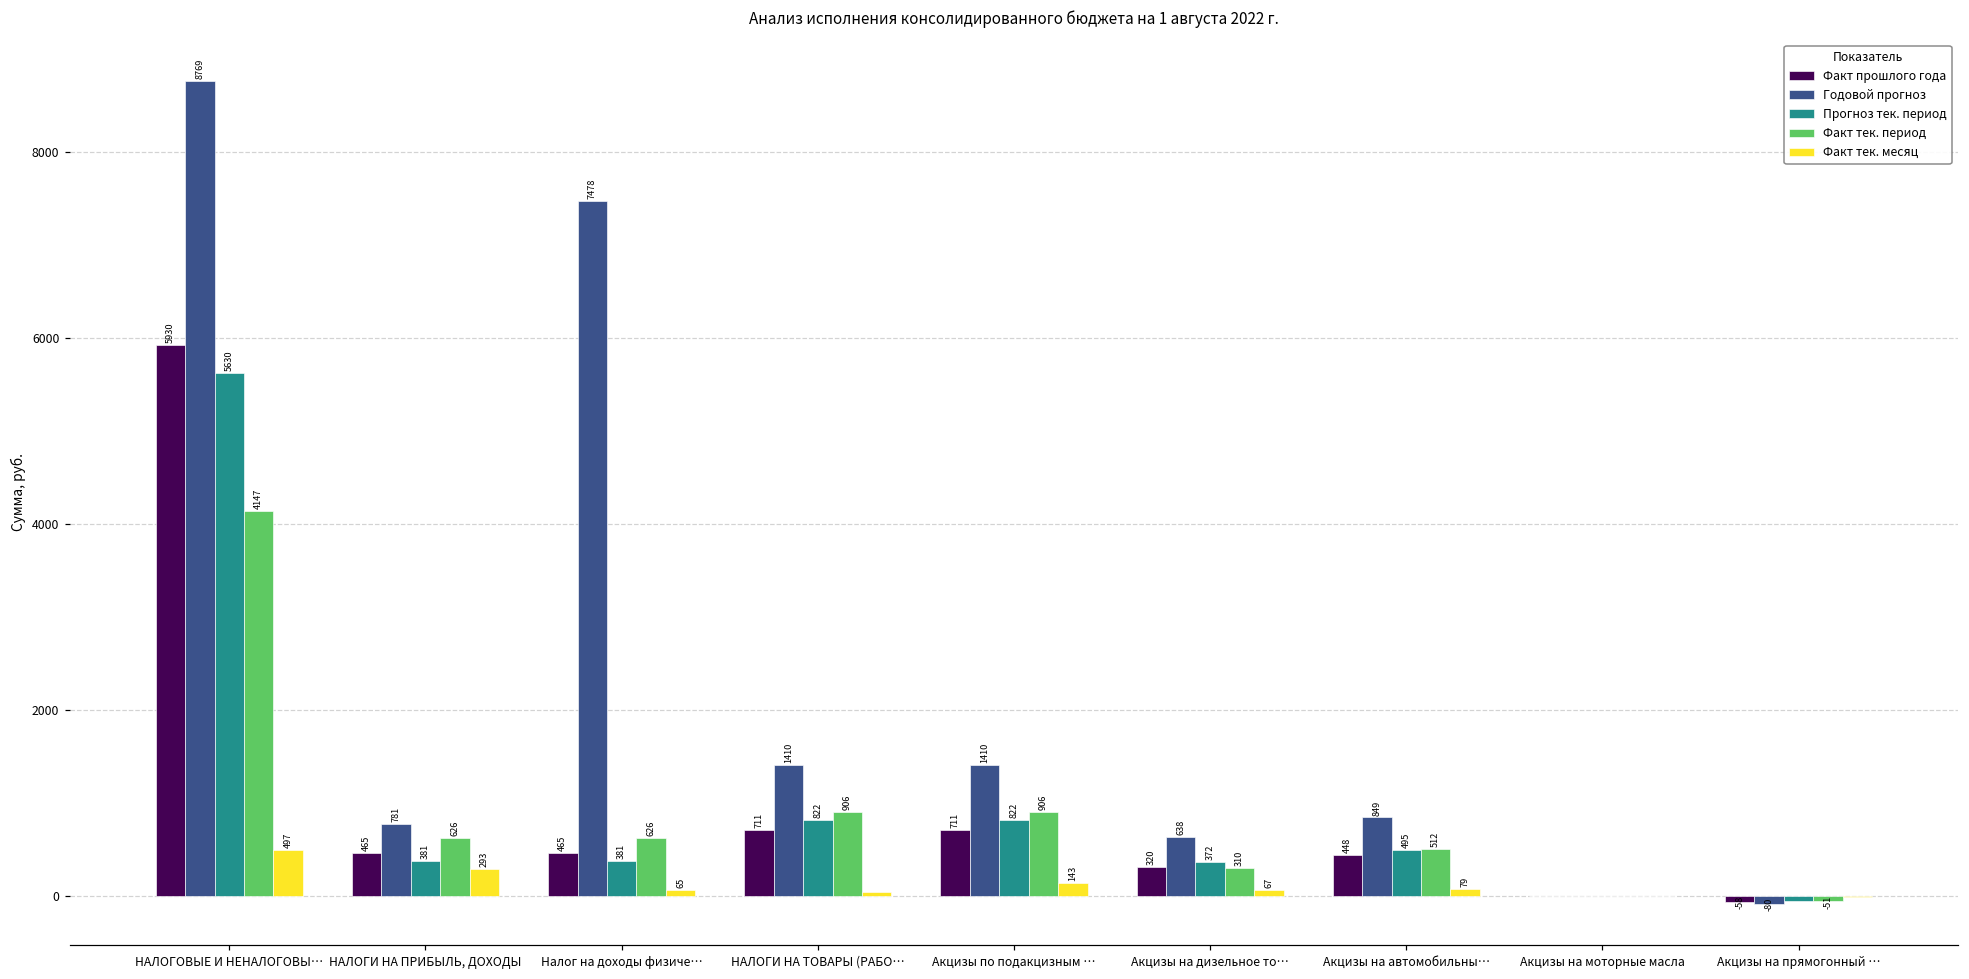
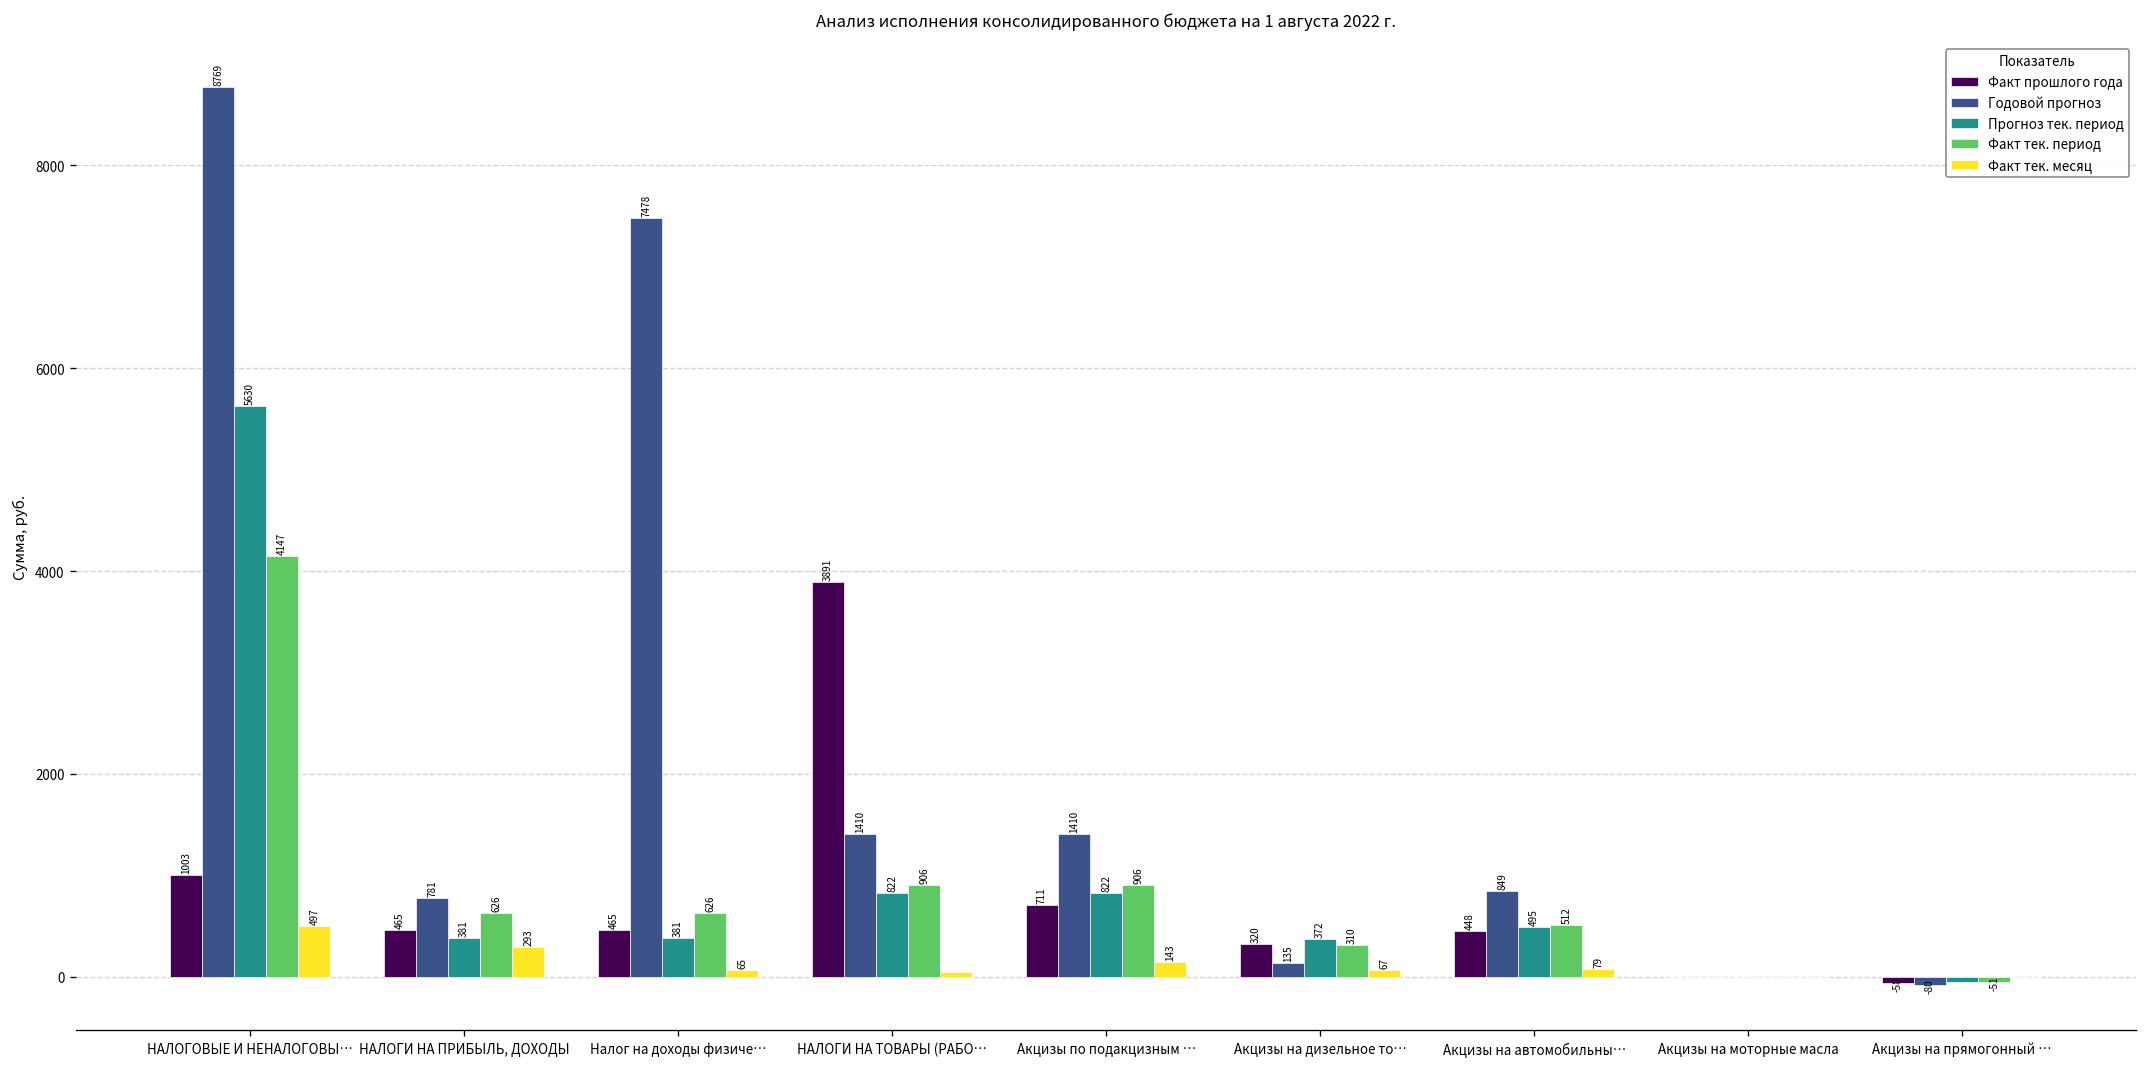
Факт прошлого года, НАЛОГОВЫЕ И НЕНАЛОГОВЫ…: 5930 -> 1003
Факт прошлого года, НАЛОГИ НА ТОВАРЫ (РАБО…: 711 -> 3891
Годовой прогноз, Акцизы на дизельное то…: 638 -> 135
